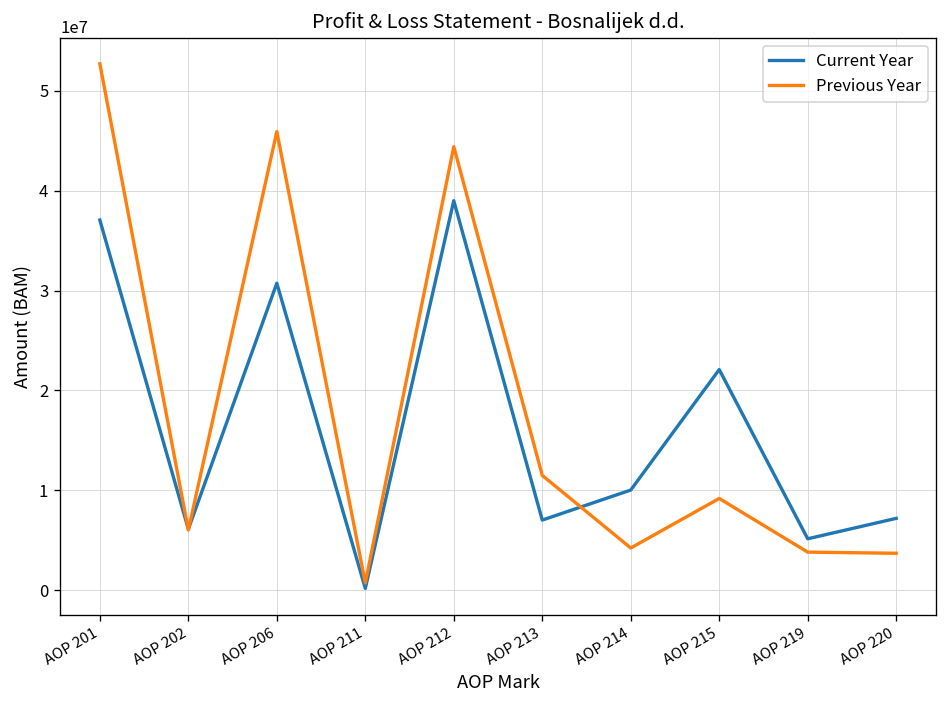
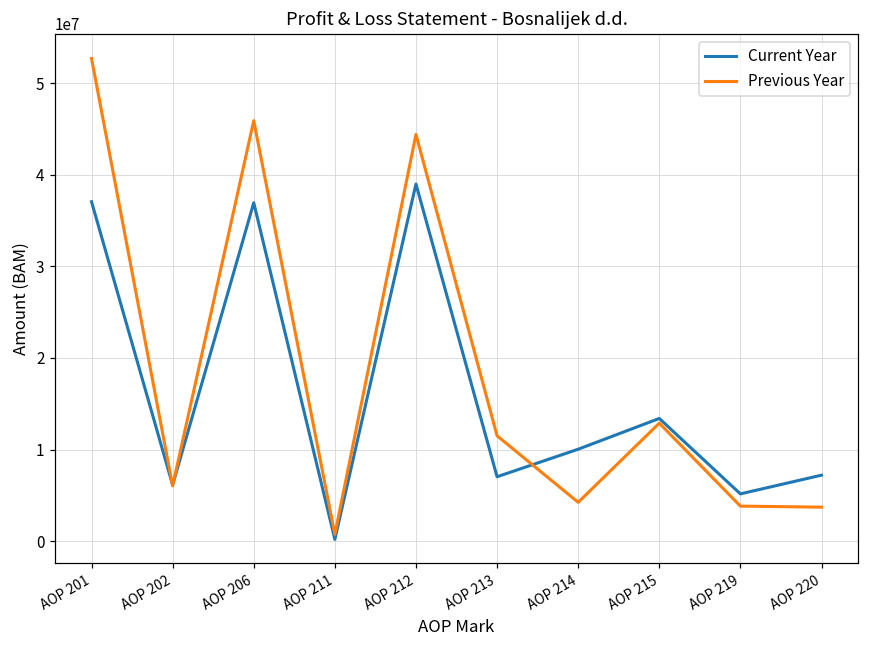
Current Year, AOP 206: 31000000 -> 37000000
Current Year, AOP 215: 22000000 -> 13000000
Previous Year, AOP 215: 9000000 -> 13000000
